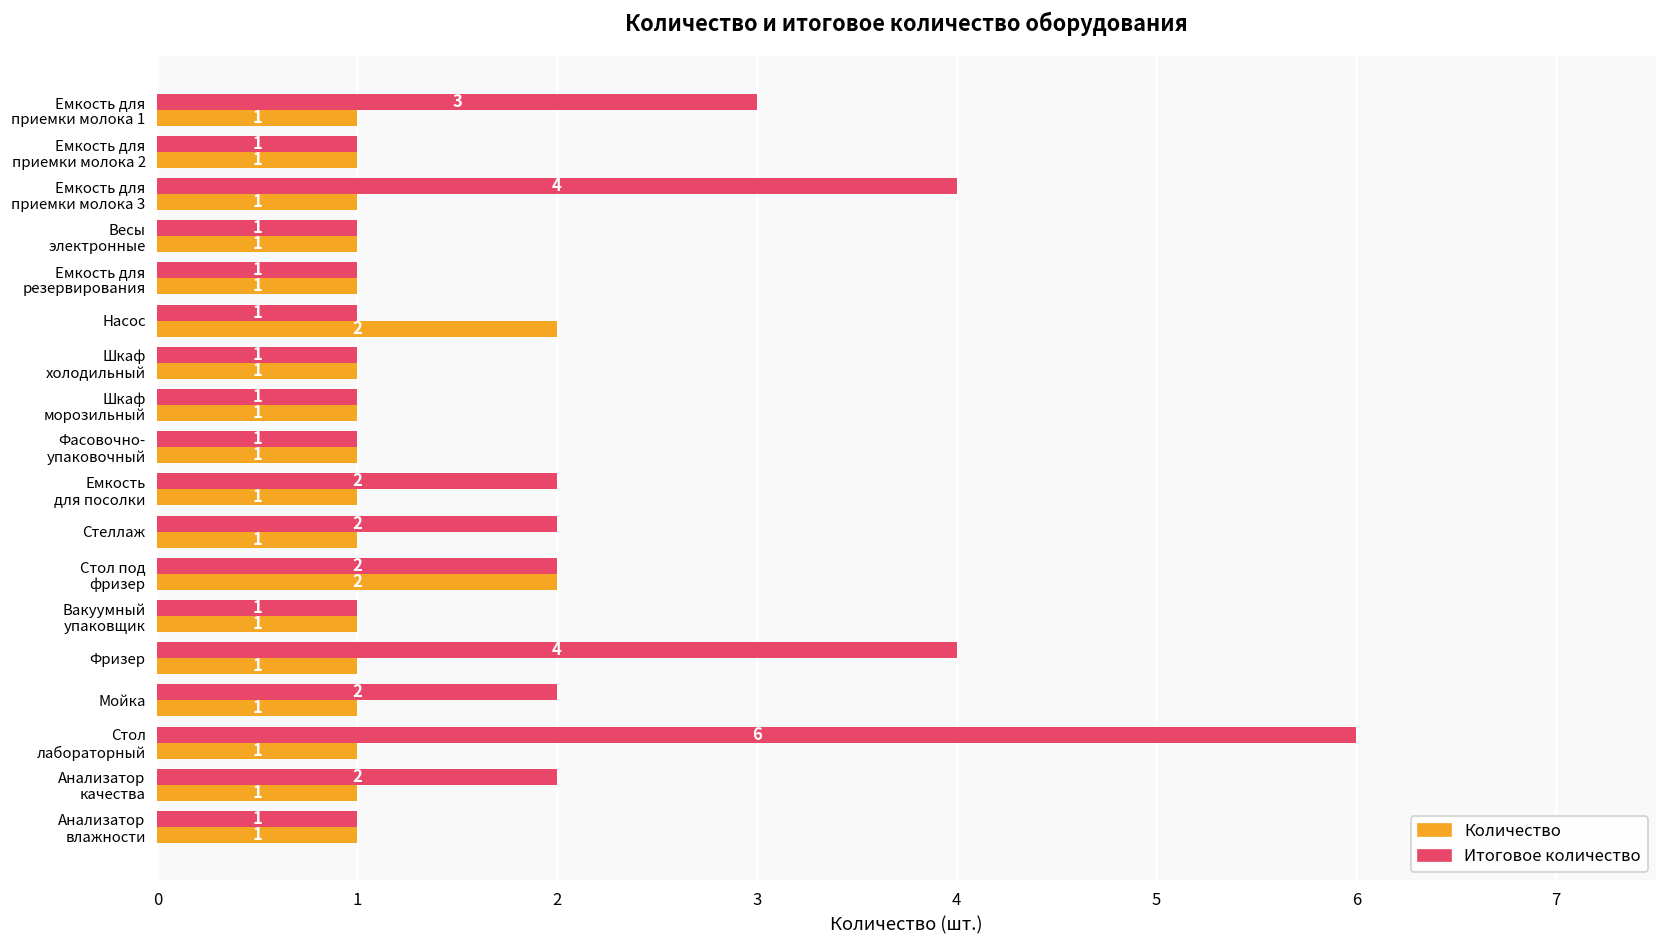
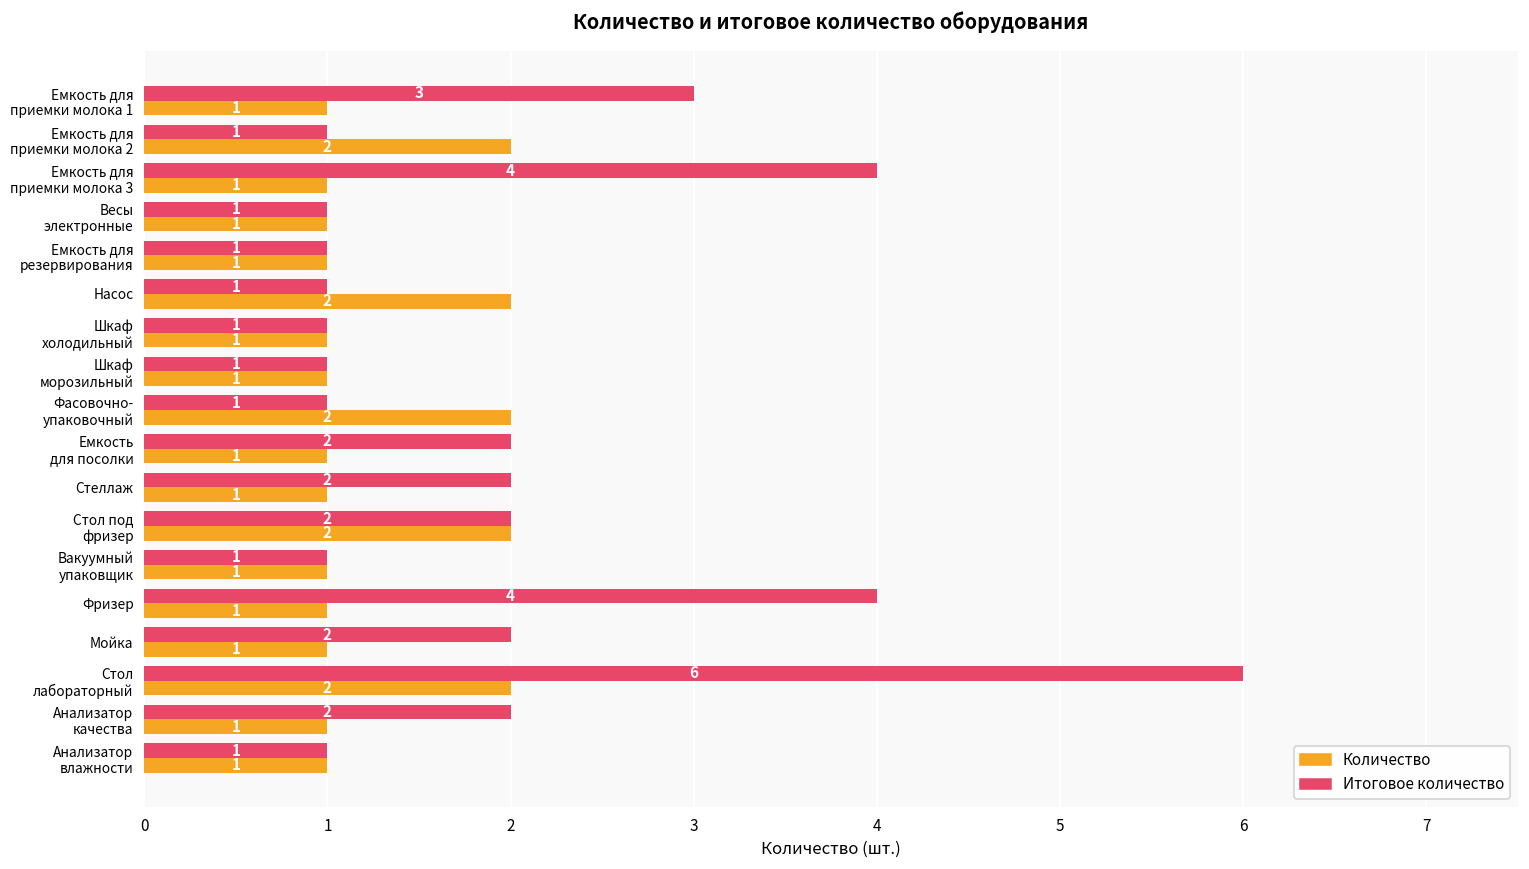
Количество, Емкость для приемки молока 2: 1 -> 2
Количество, Фасовочно- упаковочный: 1 -> 2
Количество, Стол лабораторный: 1 -> 2
